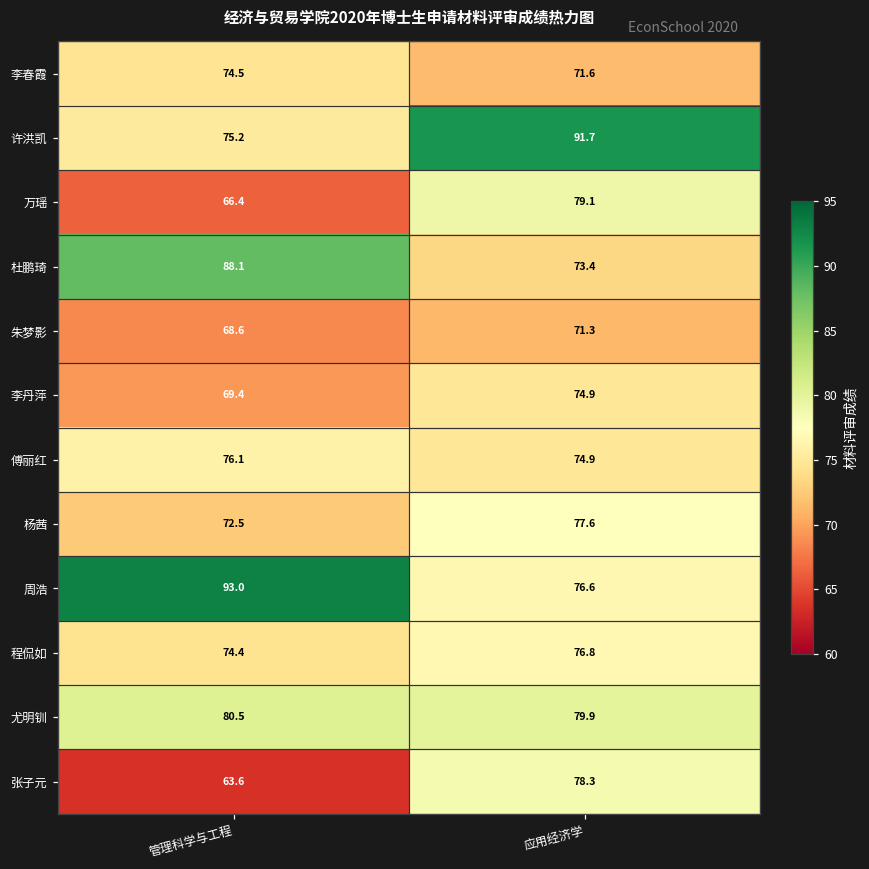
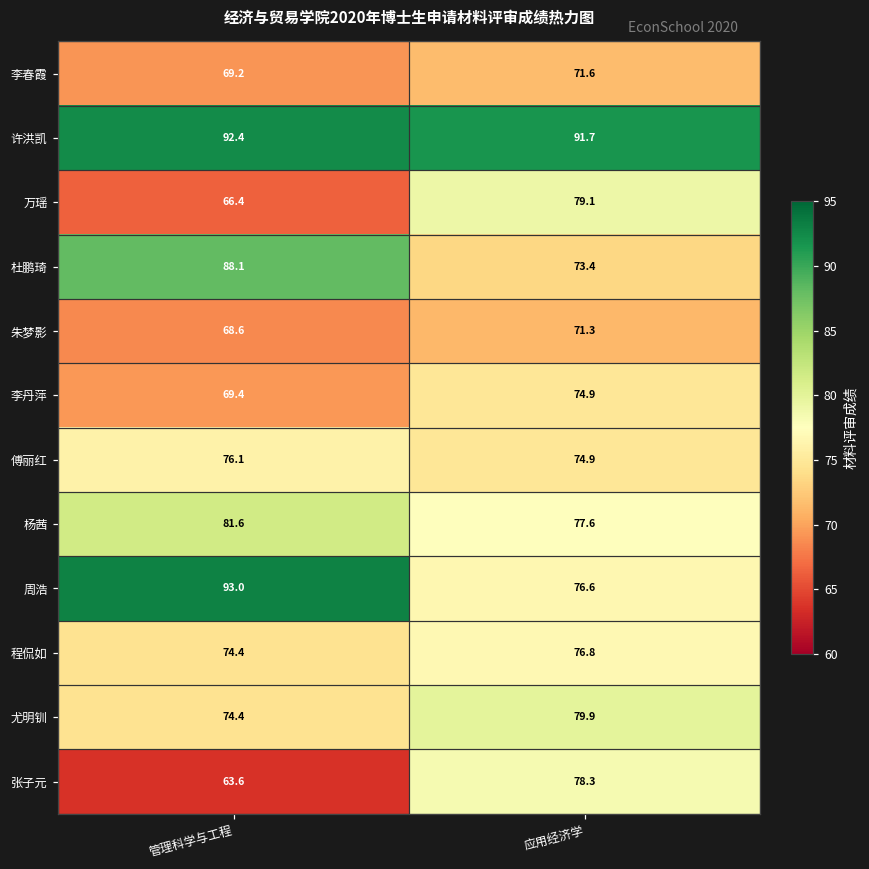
李春霞, 管理科学与工程: 74.5 -> 69.2
许洪凯, 管理科学与工程: 75.2 -> 92.4
杨茜, 管理科学与工程: 72.5 -> 81.6
尤明钏, 管理科学与工程: 80.5 -> 74.4
